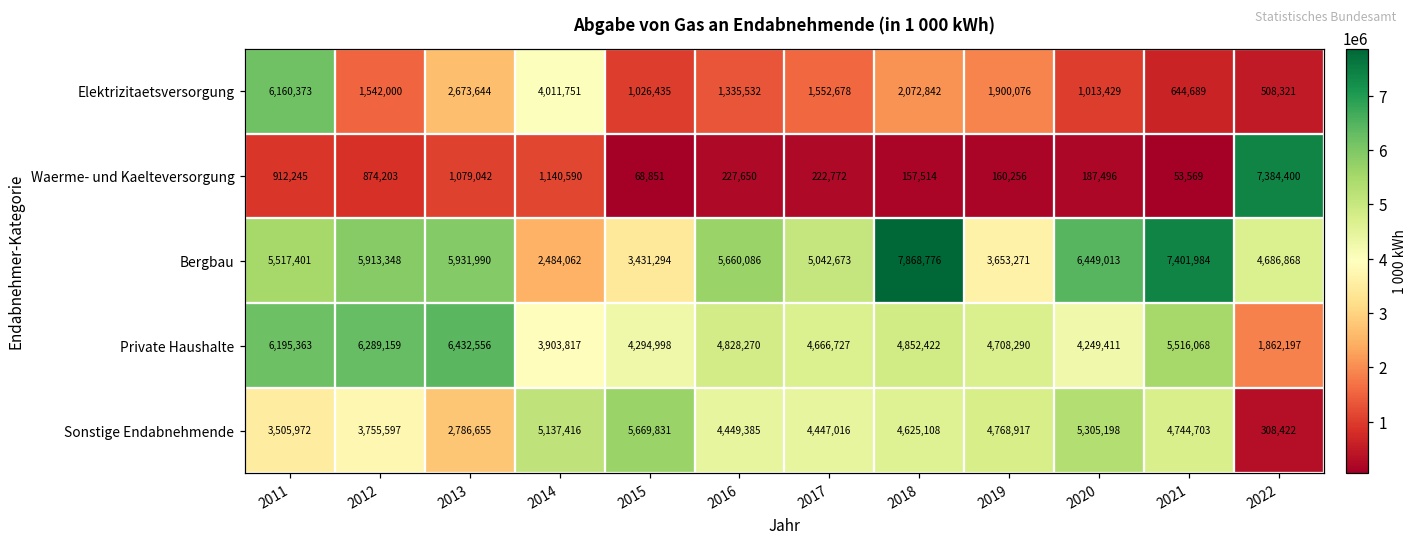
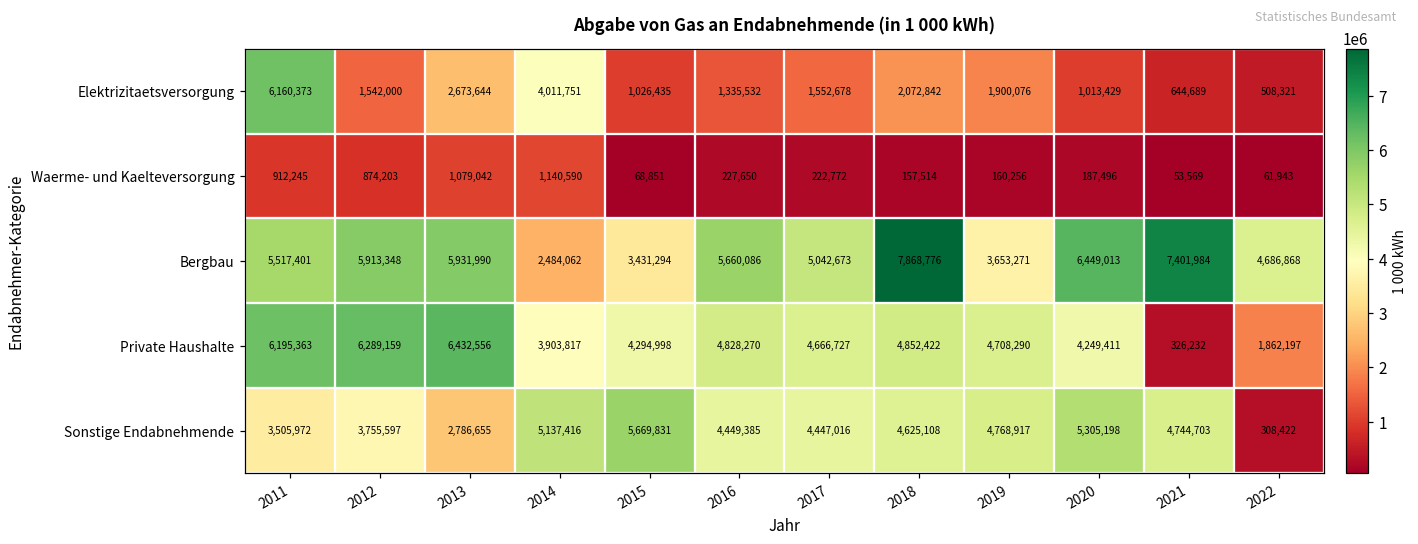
Waerme- und Kaelteversorgung, 2022: 7,384,400 -> 61,943
Private Haushalte, 2021: 5,516,068 -> 326,232
